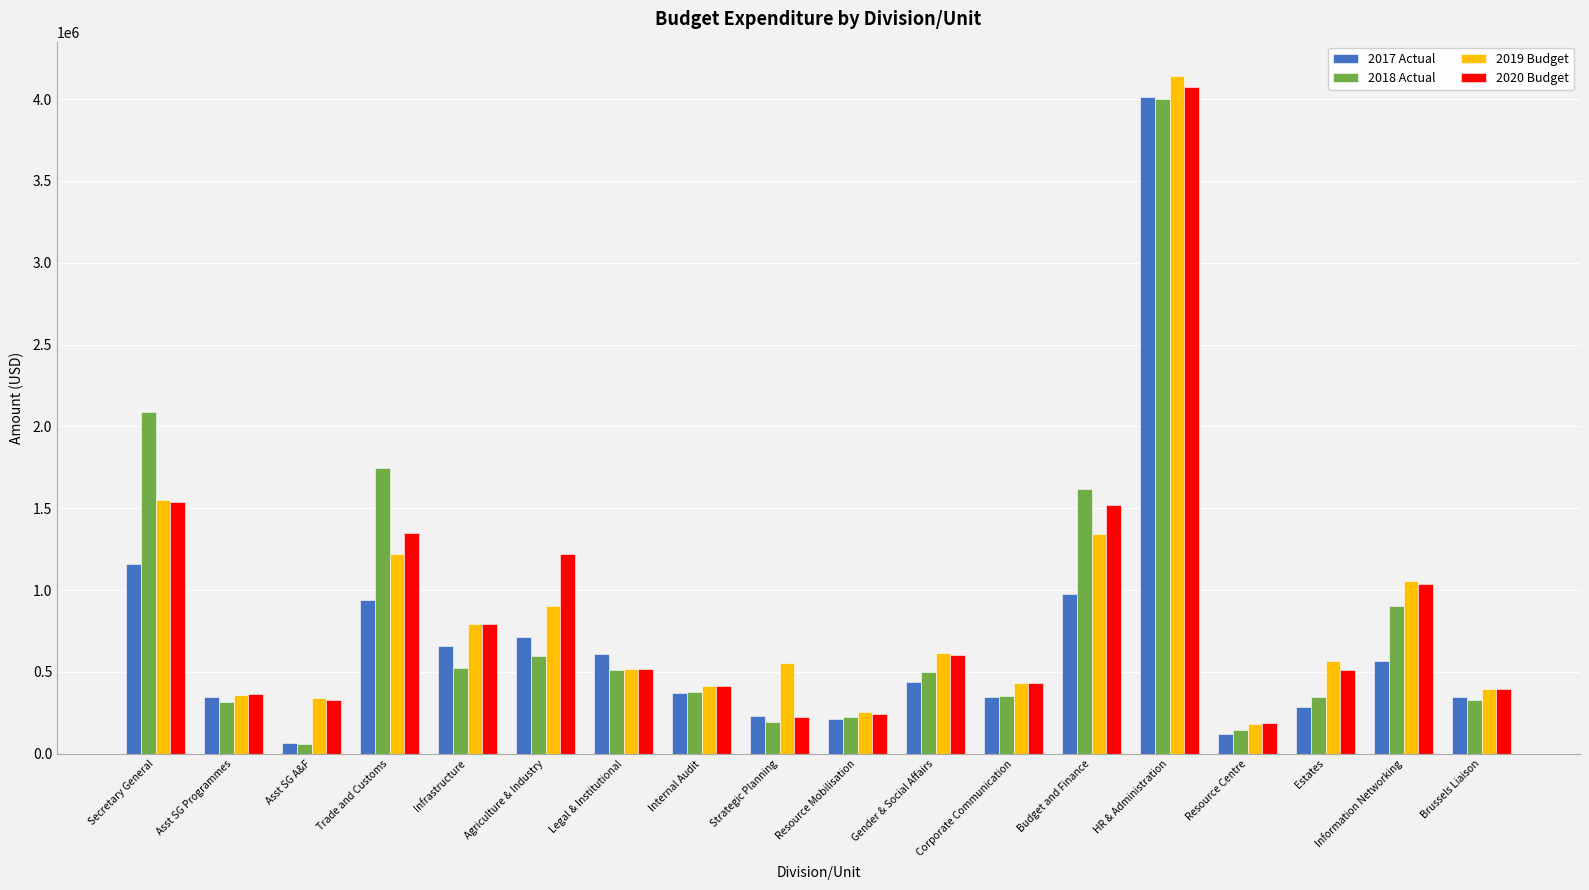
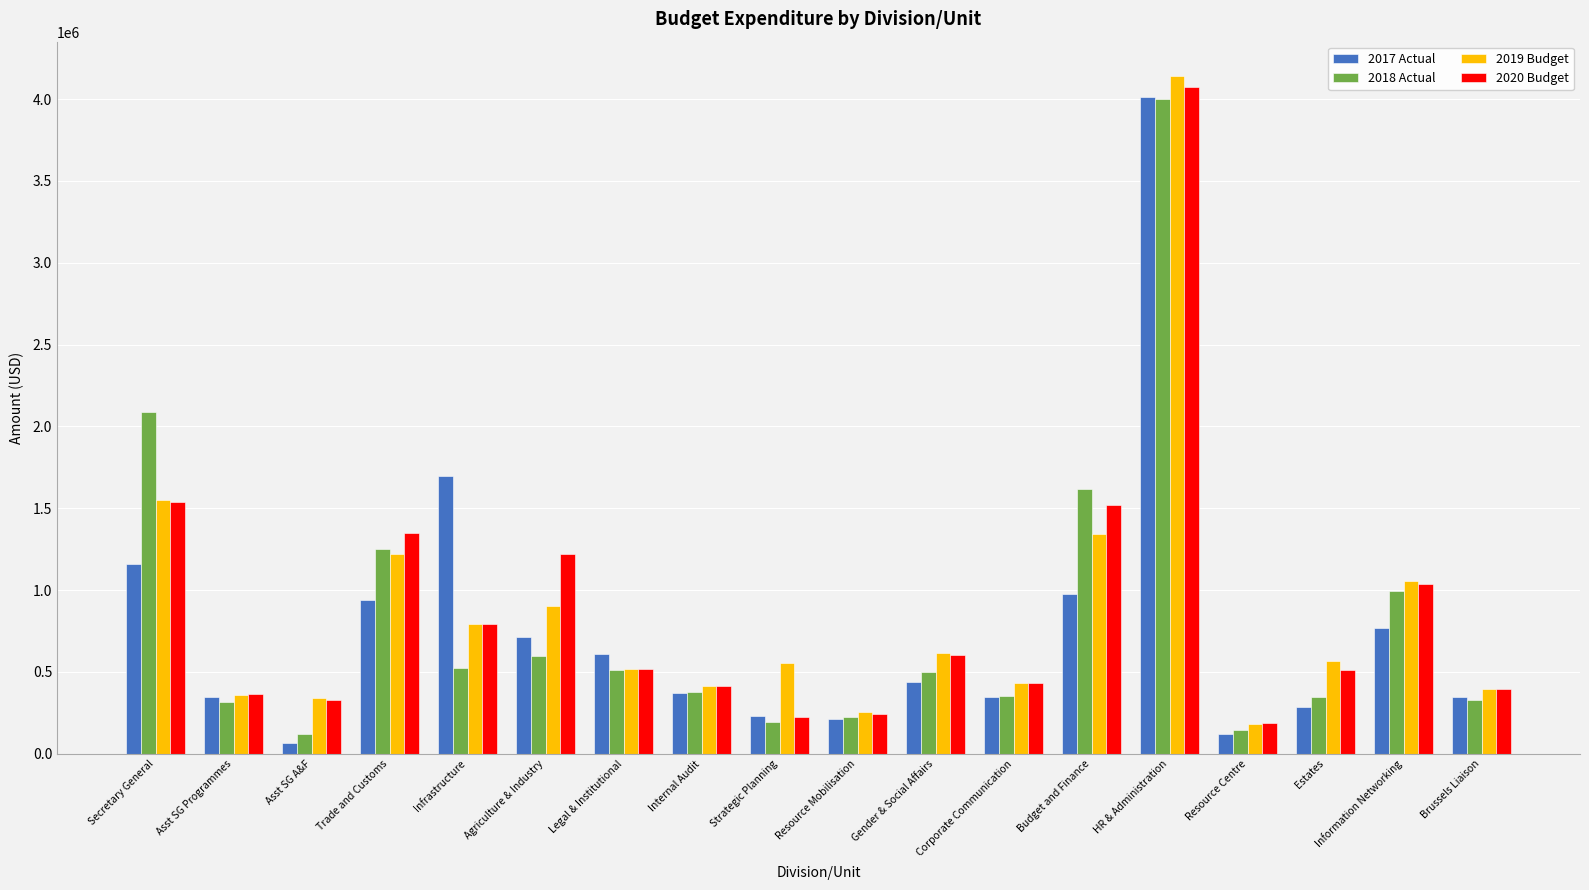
2018 Actual, Asst SG A&F: 60000 -> 120000
2018 Actual, Trade and Customs: 1740000 -> 1250000
2017 Actual, Infrastructure: 660000 -> 1690000
2017 Actual, Information Networking: 560000 -> 770000
2018 Actual, Information Networking: 900000 -> 1000000
